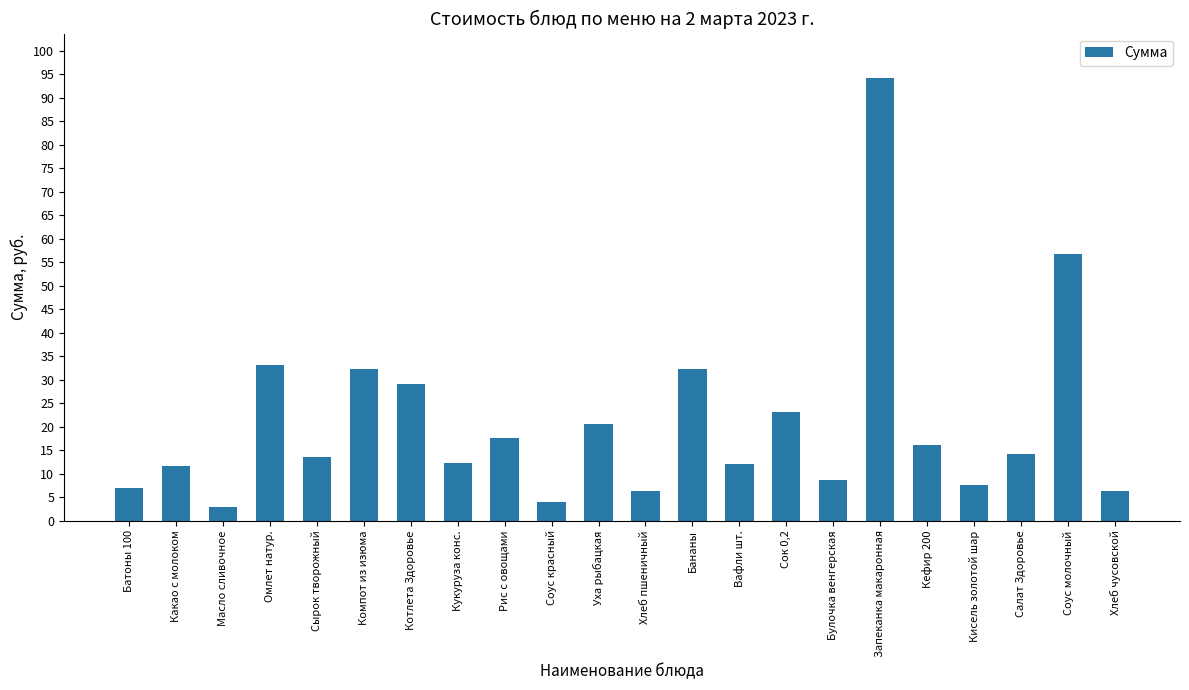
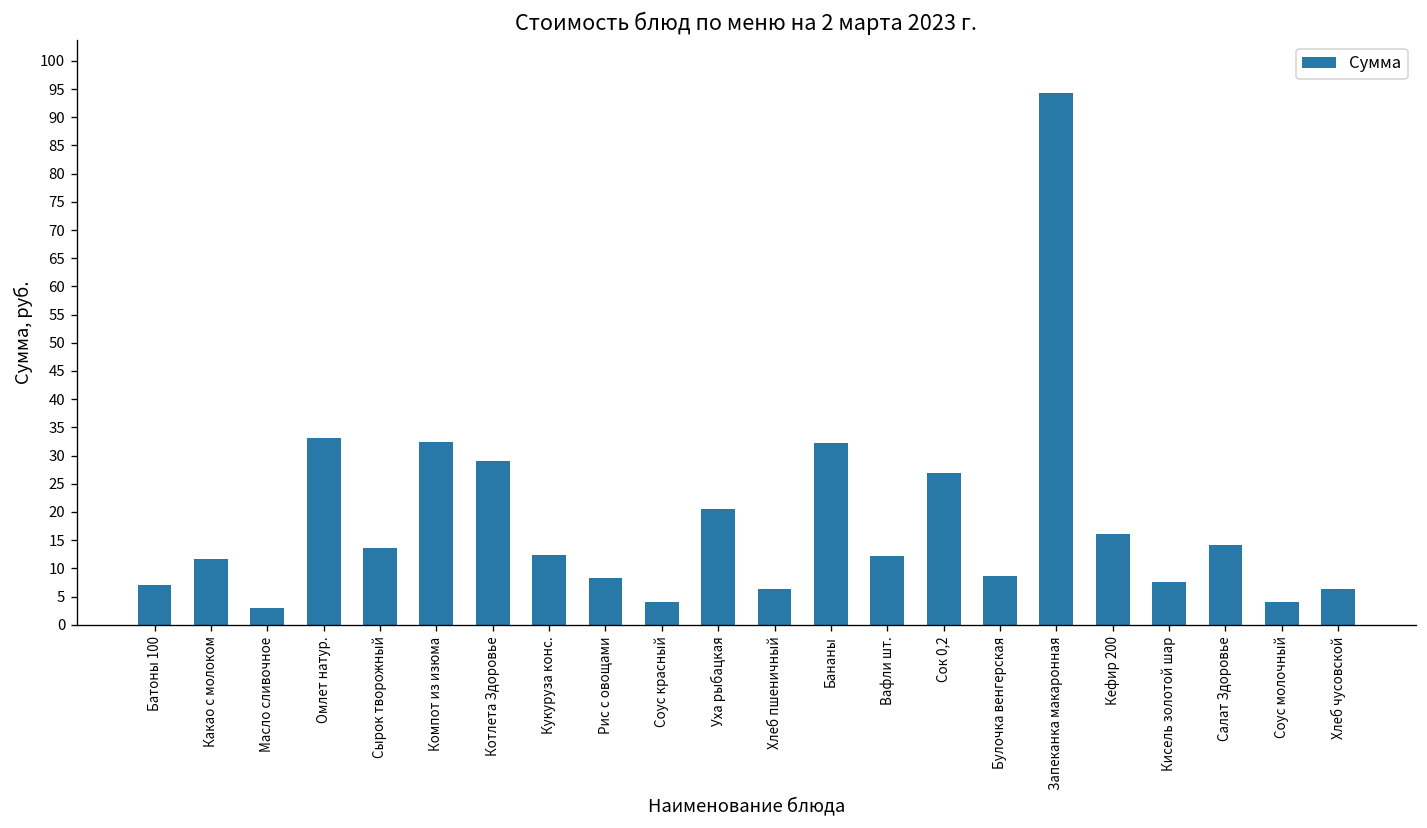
Рис с овощами: 18 -> 8
Сок 0,2: 23 -> 27
Соус молочный: 57 -> 4
